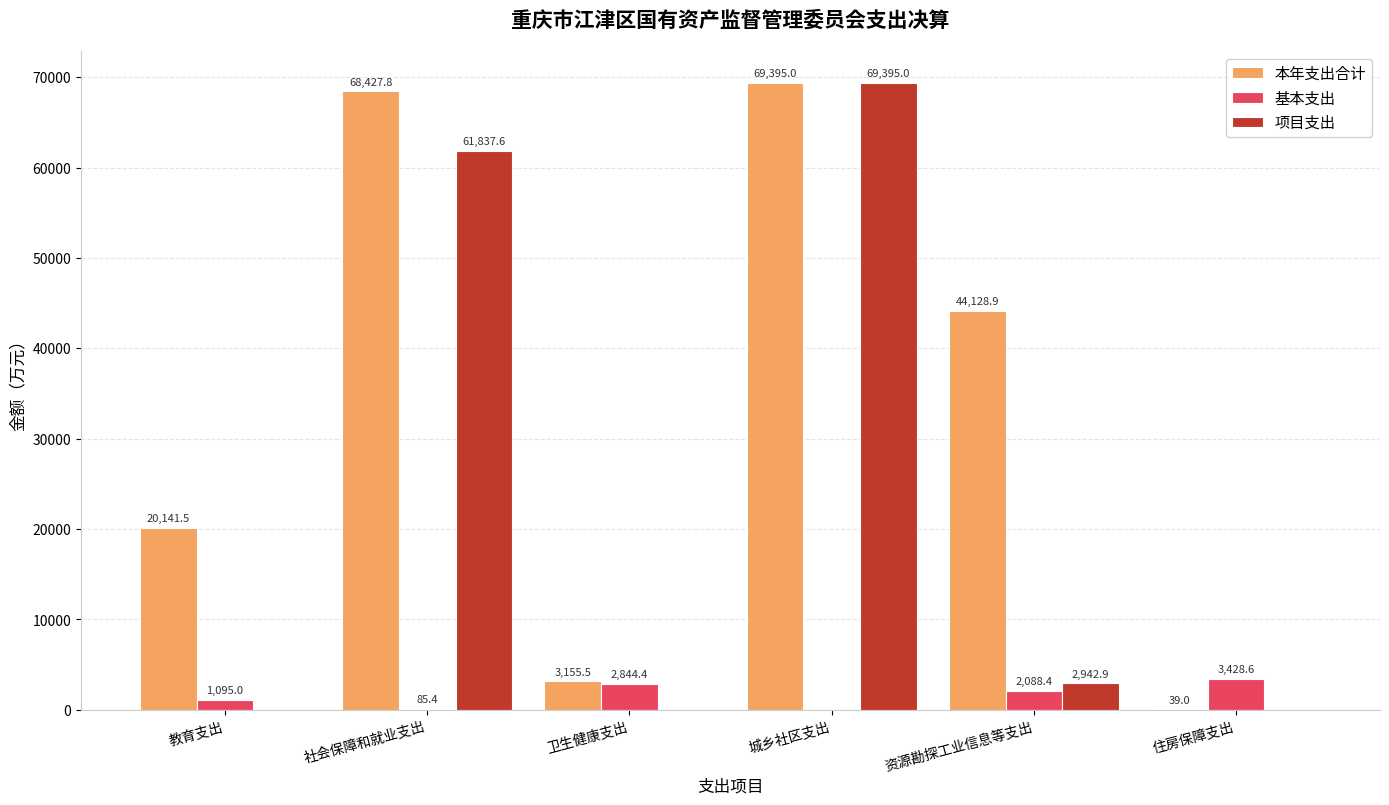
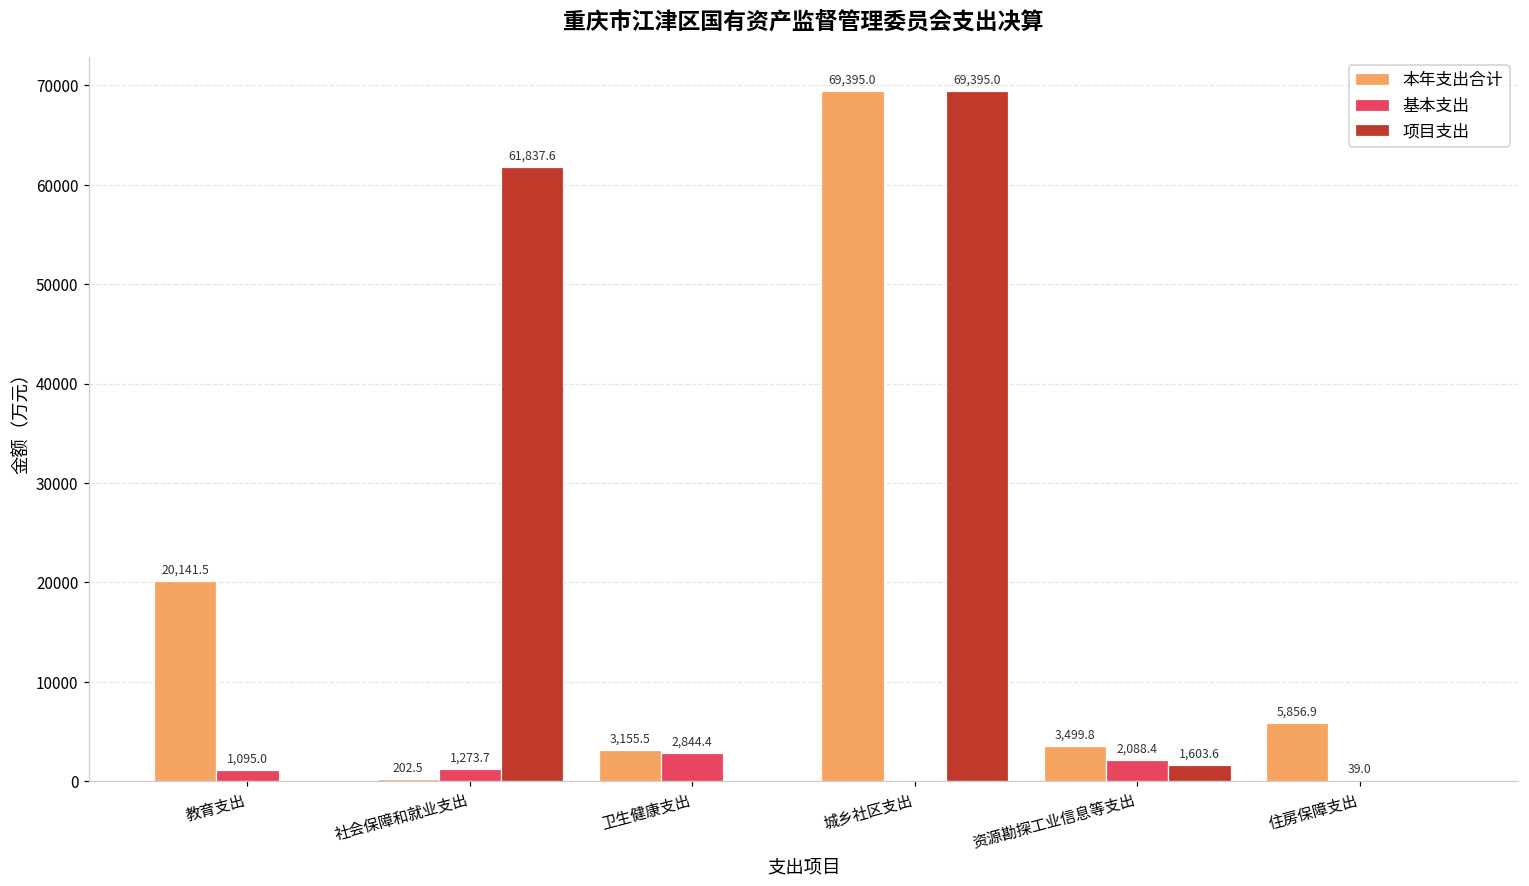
本年支出合计, 社会保障和就业支出: 68,427.8 -> 202.5
基本支出, 社会保障和就业支出: 85.4 -> 1,273.7
本年支出合计, 资源勘探工业信息等支出: 44,128.9 -> 3,499.8
项目支出, 资源勘探工业信息等支出: 2,942.9 -> 1,603.6
本年支出合计, 住房保障支出: 39.0 -> 5,856.9
基本支出, 住房保障支出: 3,428.6 -> 39.0
